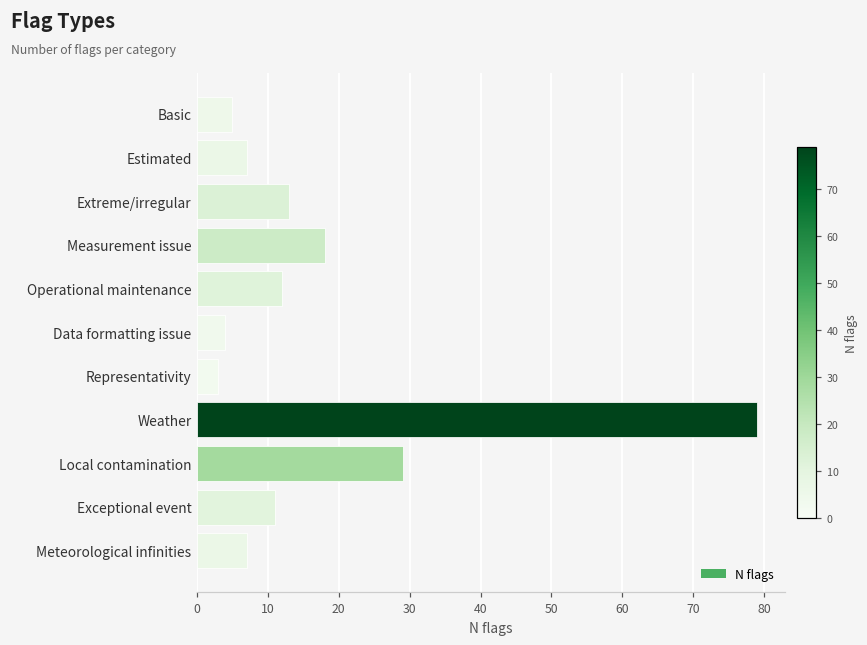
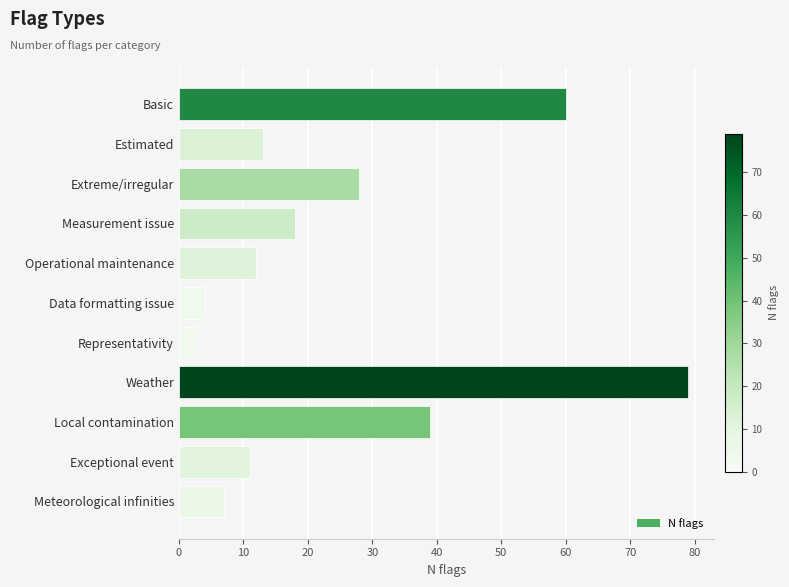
Basic: 5 -> 60
Estimated: 7 -> 13
Extreme/irregular: 13 -> 28
Local contamination: 29 -> 39
